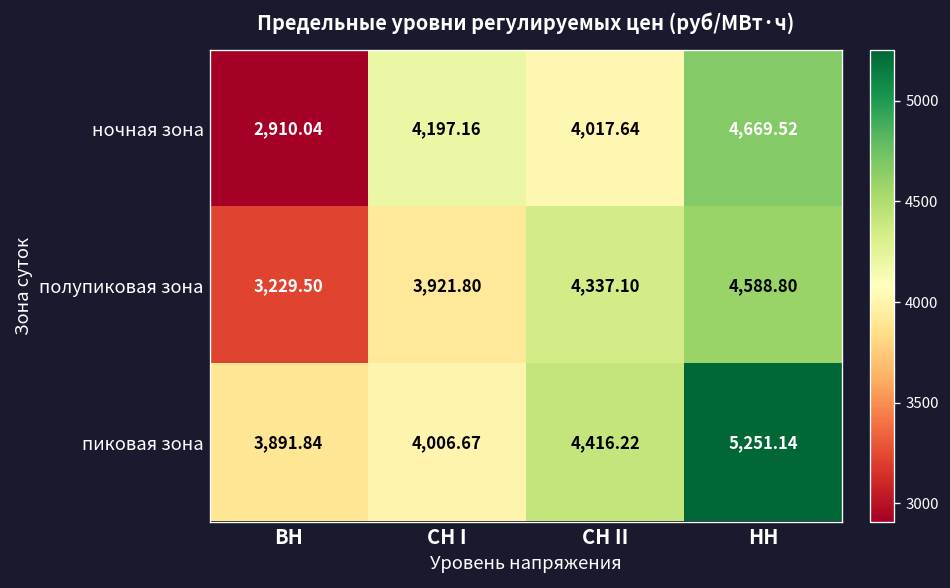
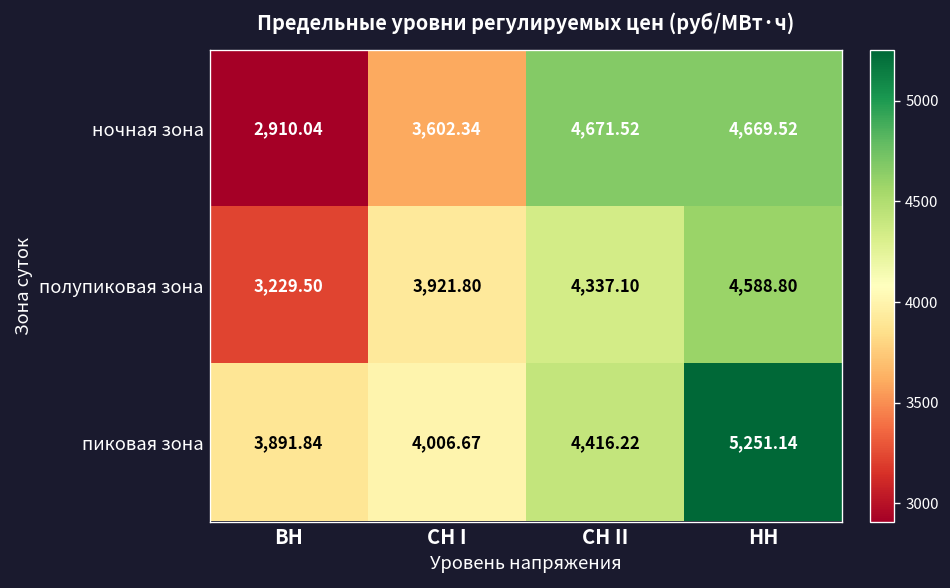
ночная зона, СН I: 4,197.16 -> 3,602.34
ночная зона, СН II: 4,017.64 -> 4,671.52
